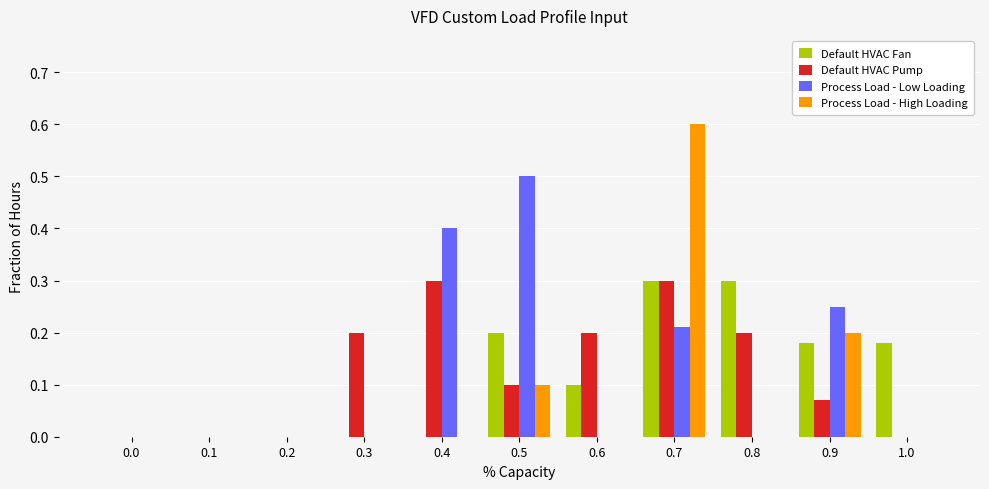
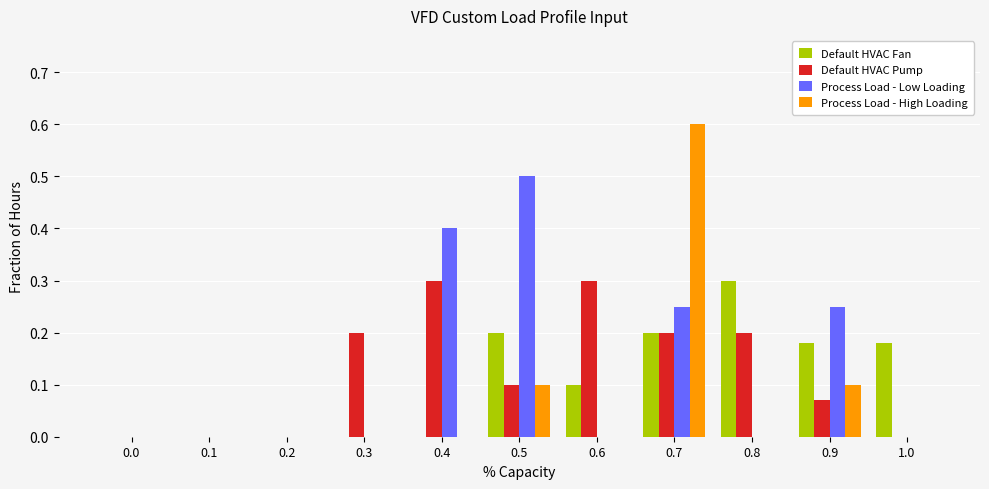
Default HVAC Pump, 0.6: 0.2 -> 0.3
Default HVAC Fan, 0.7: 0.3 -> 0.2
Default HVAC Pump, 0.7: 0.3 -> 0.2
Process Load - Low Loading, 0.7: 0.21 -> 0.25
Process Load - High Loading, 0.9: 0.2 -> 0.1
